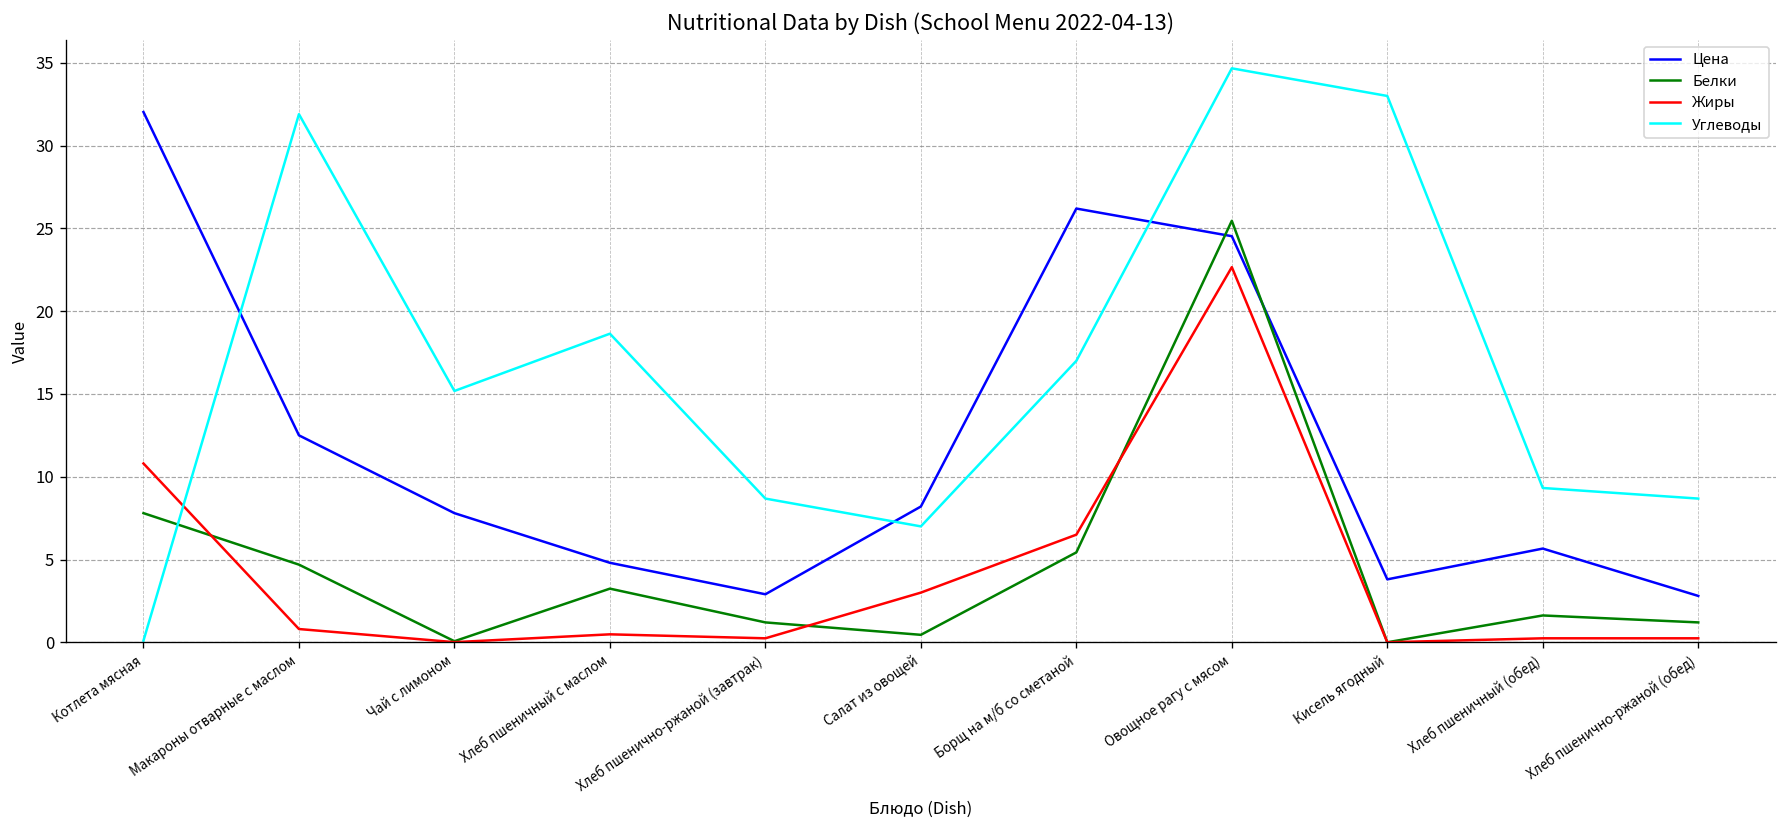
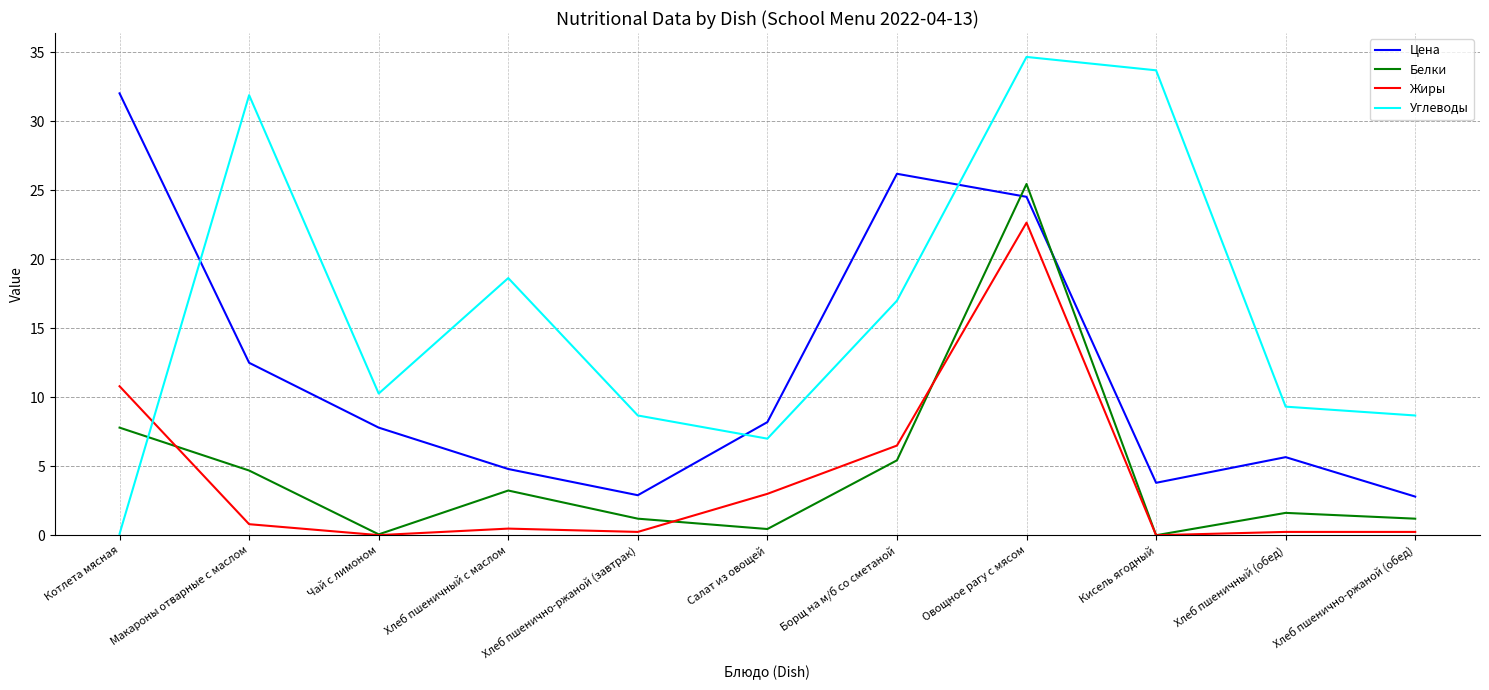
Углеводы, Чай с лимоном: 15.2 -> 10.3
Углеводы, Кисель ягодный: 33.0 -> 33.7
